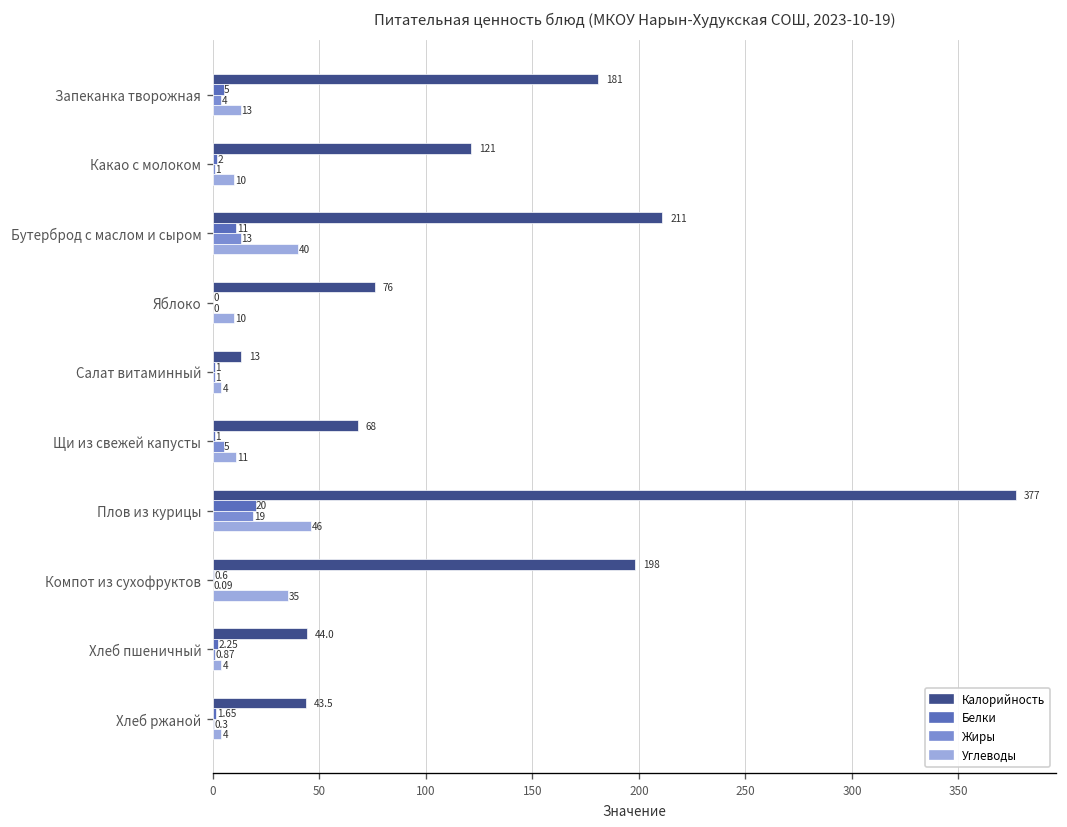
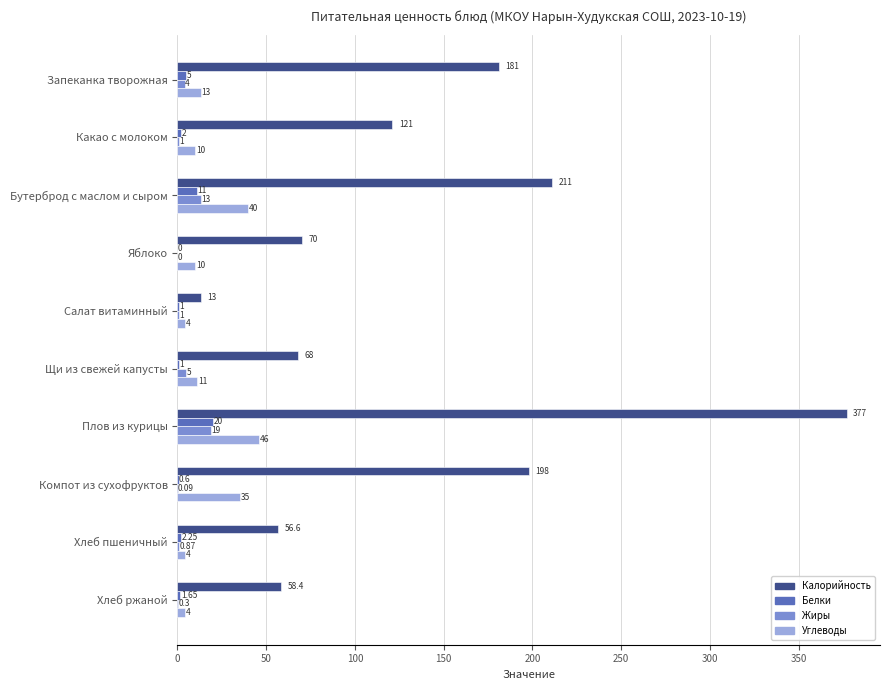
Калорийность, Яблоко: 76 -> 70
Калорийность, Хлеб пшеничный: 44.0 -> 56.6
Калорийность, Хлеб ржаной: 43.5 -> 58.4
